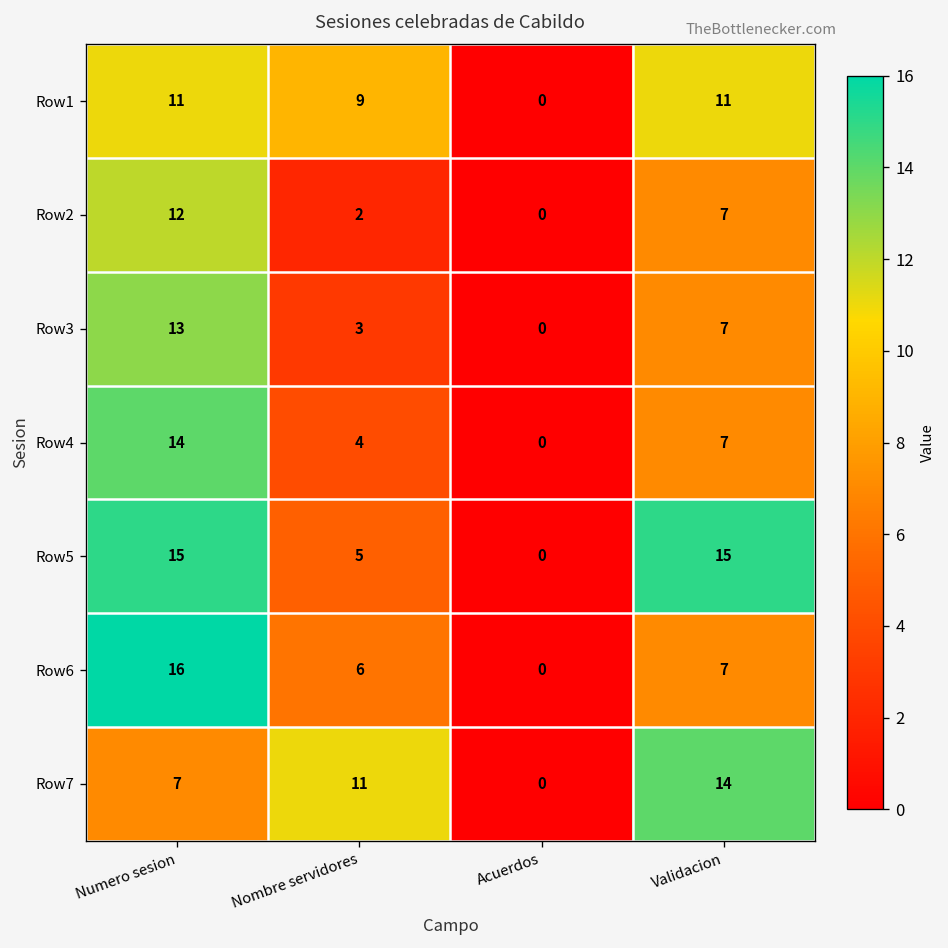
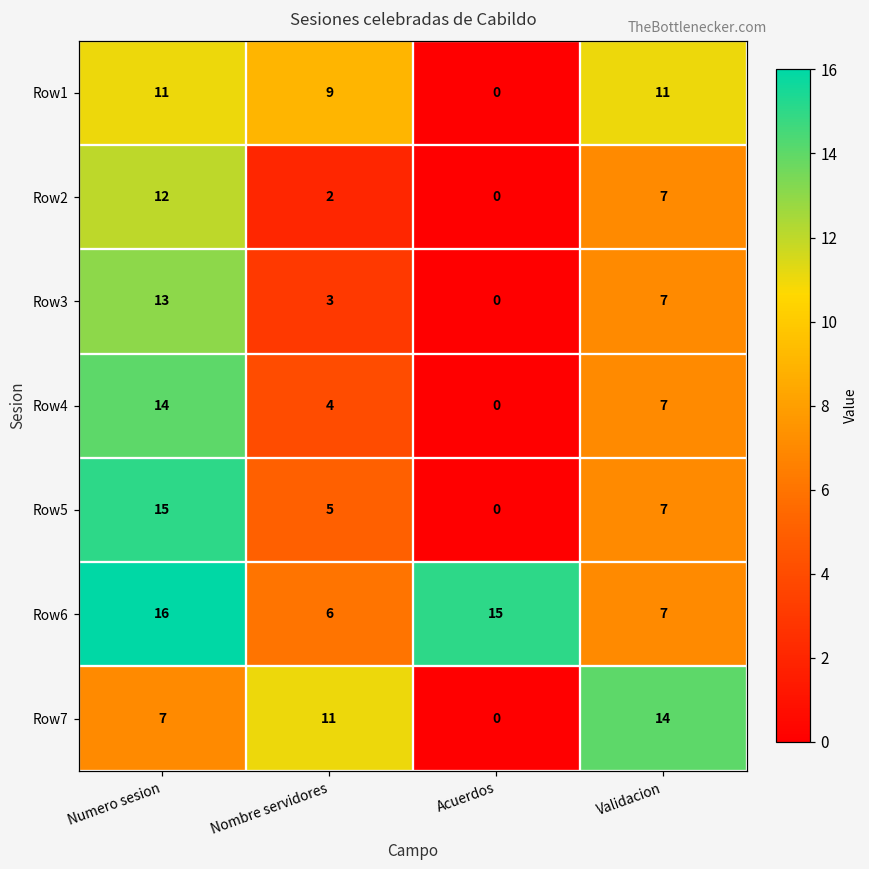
Row5, Validacion: 15 -> 7
Row6, Acuerdos: 0 -> 15
